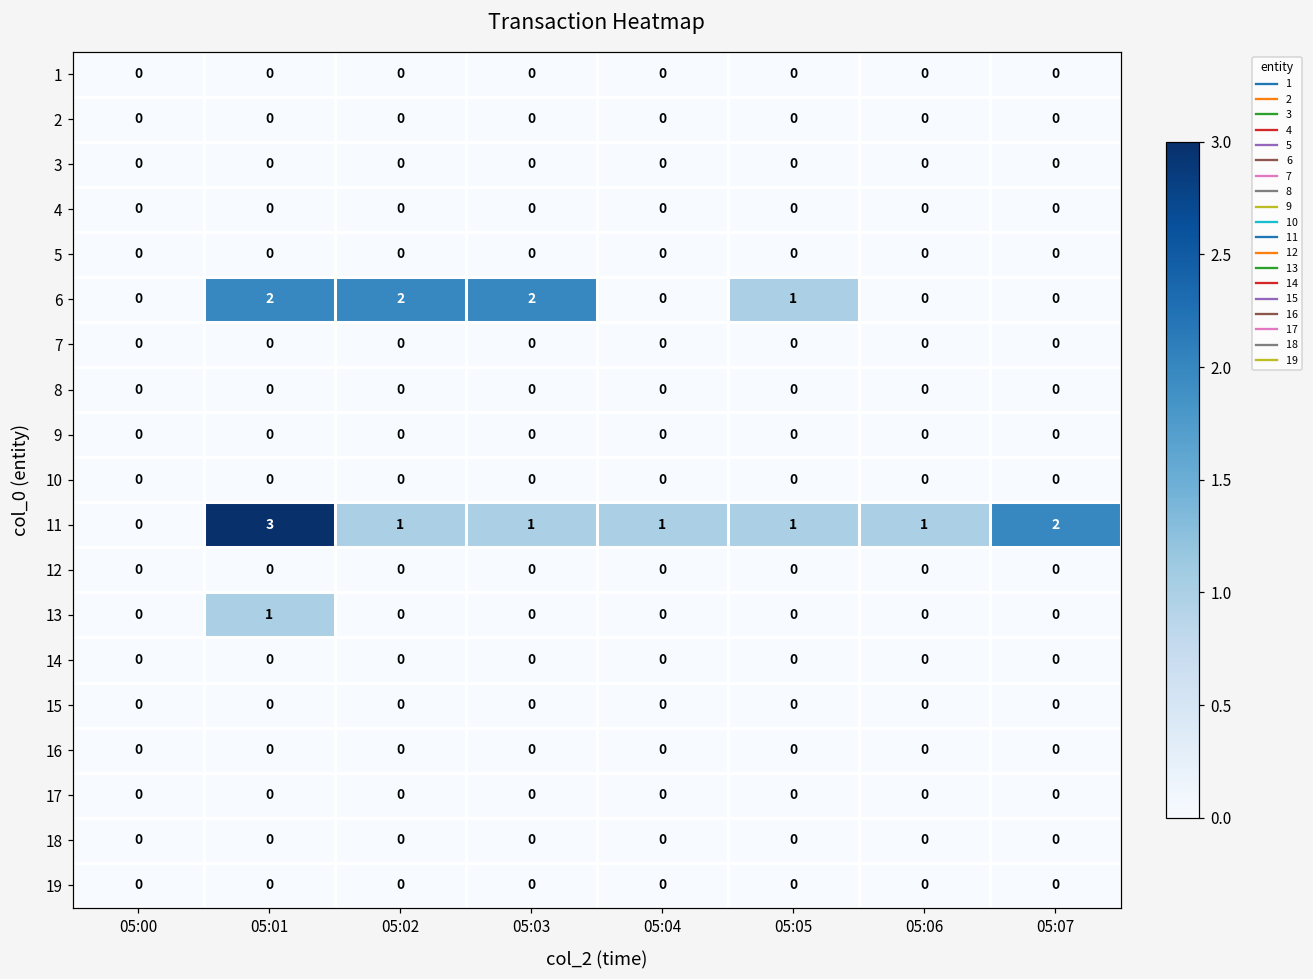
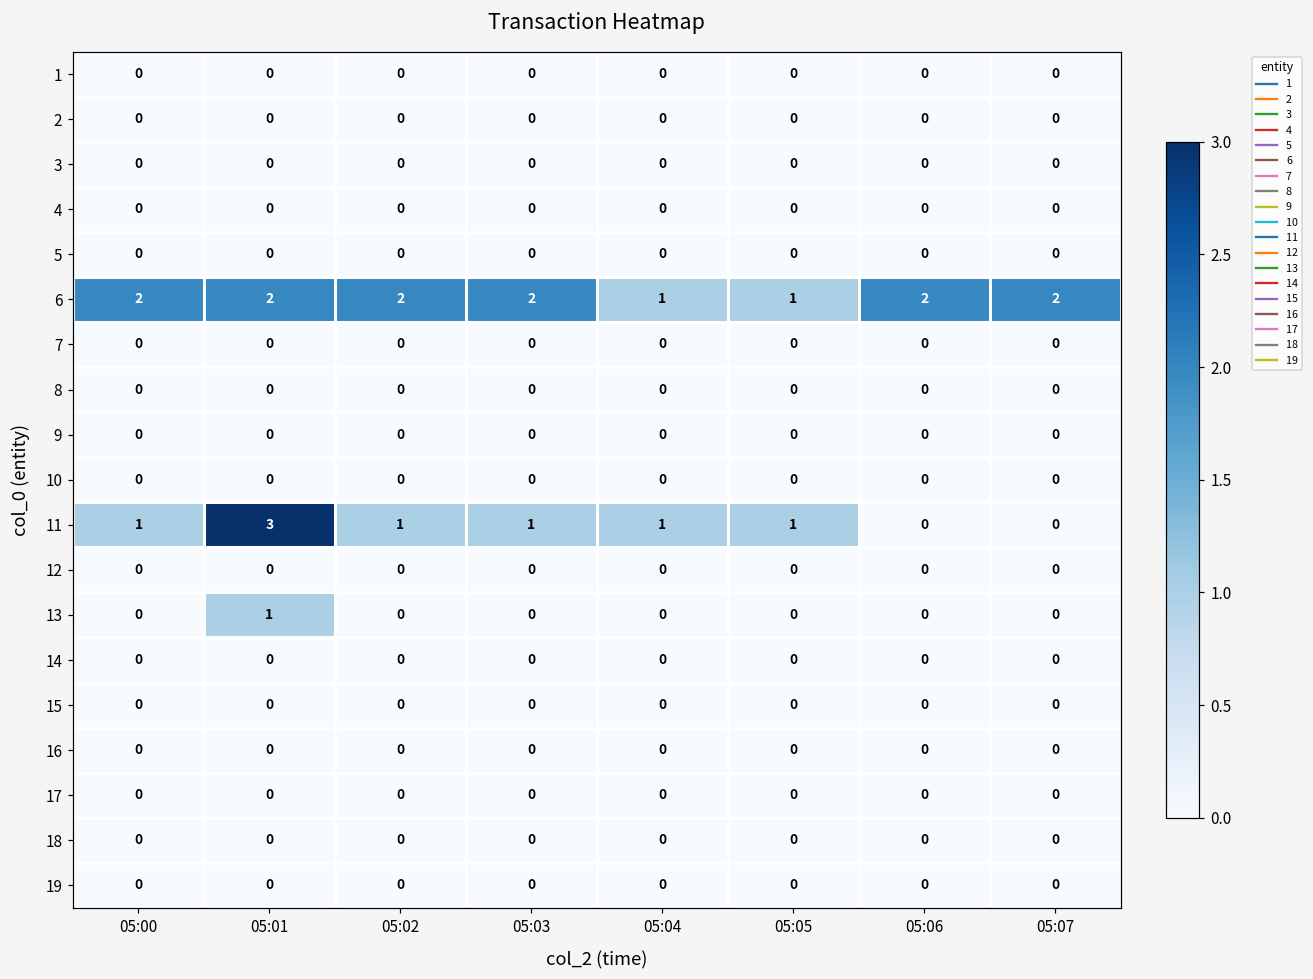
6, 05:00: 0 -> 2
6, 05:04: 0 -> 1
6, 05:06: 0 -> 2
6, 05:07: 0 -> 2
11, 05:00: 0 -> 1
11, 05:06: 1 -> 0
11, 05:07: 2 -> 0
